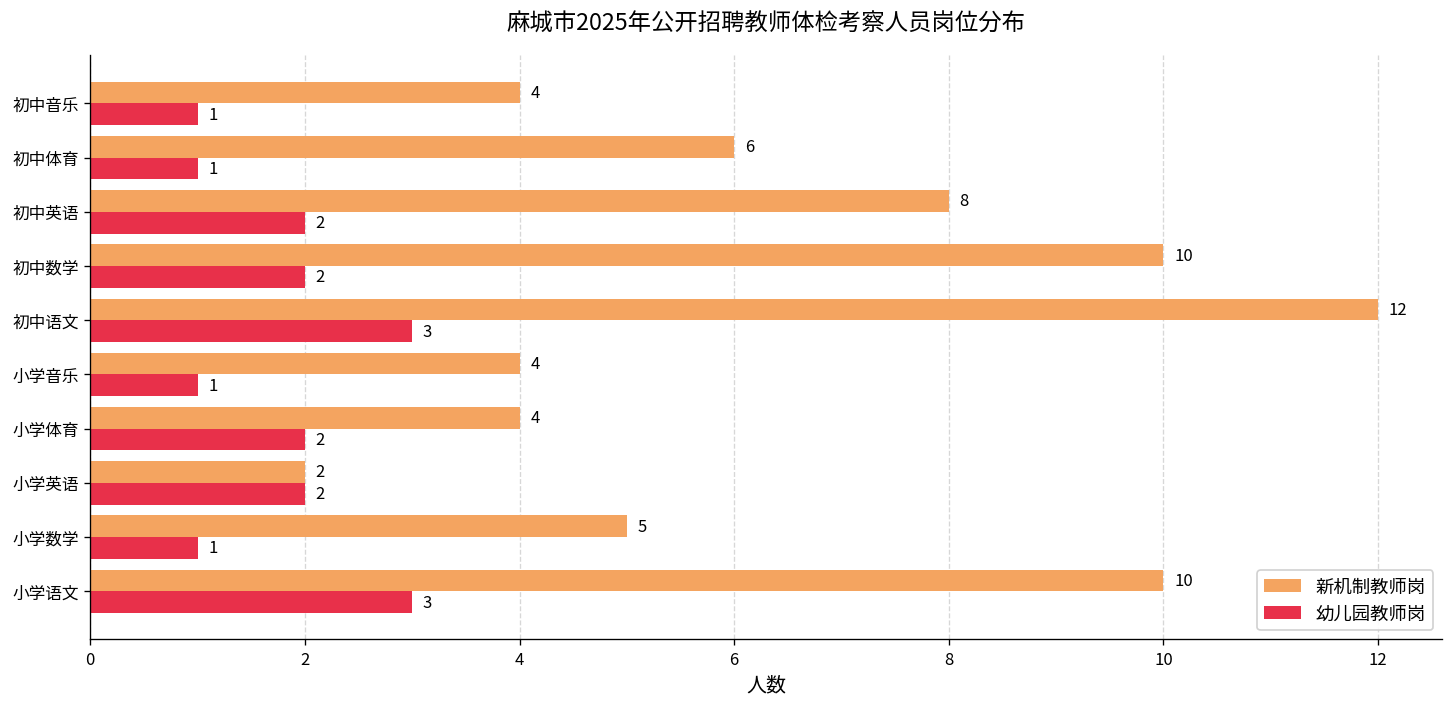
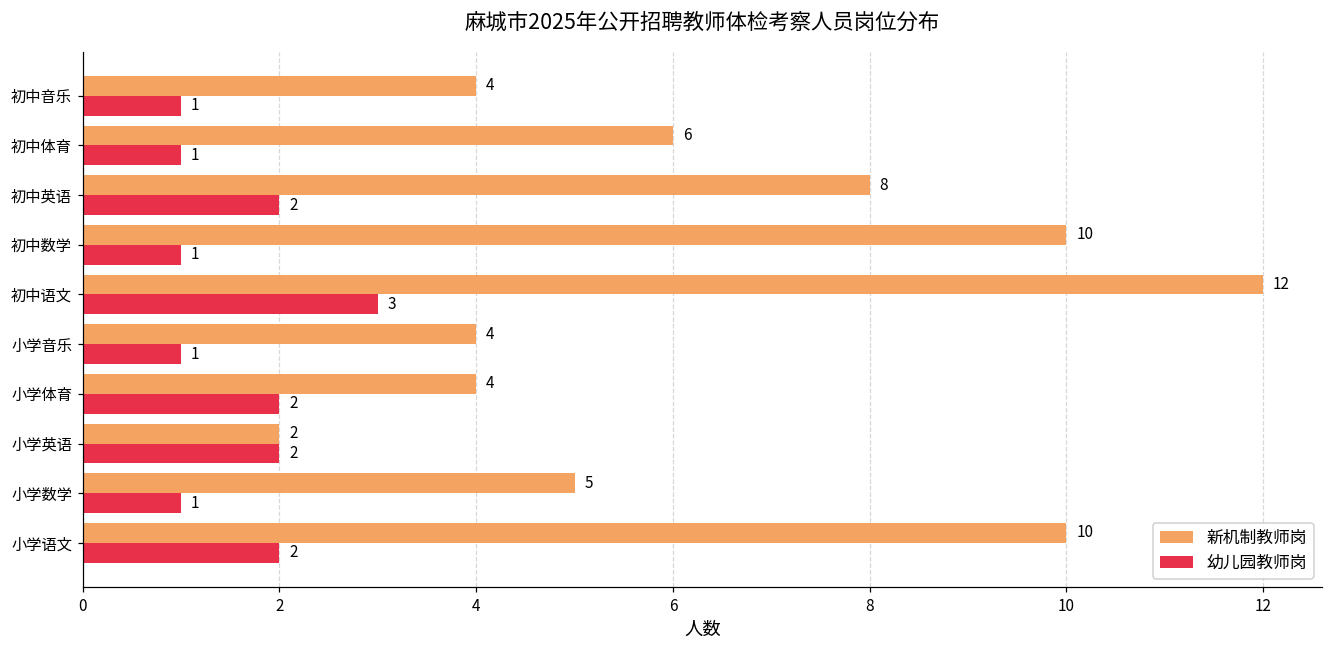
幼儿园教师岗, 初中数学: 2 -> 1
幼儿园教师岗, 小学语文: 3 -> 2
